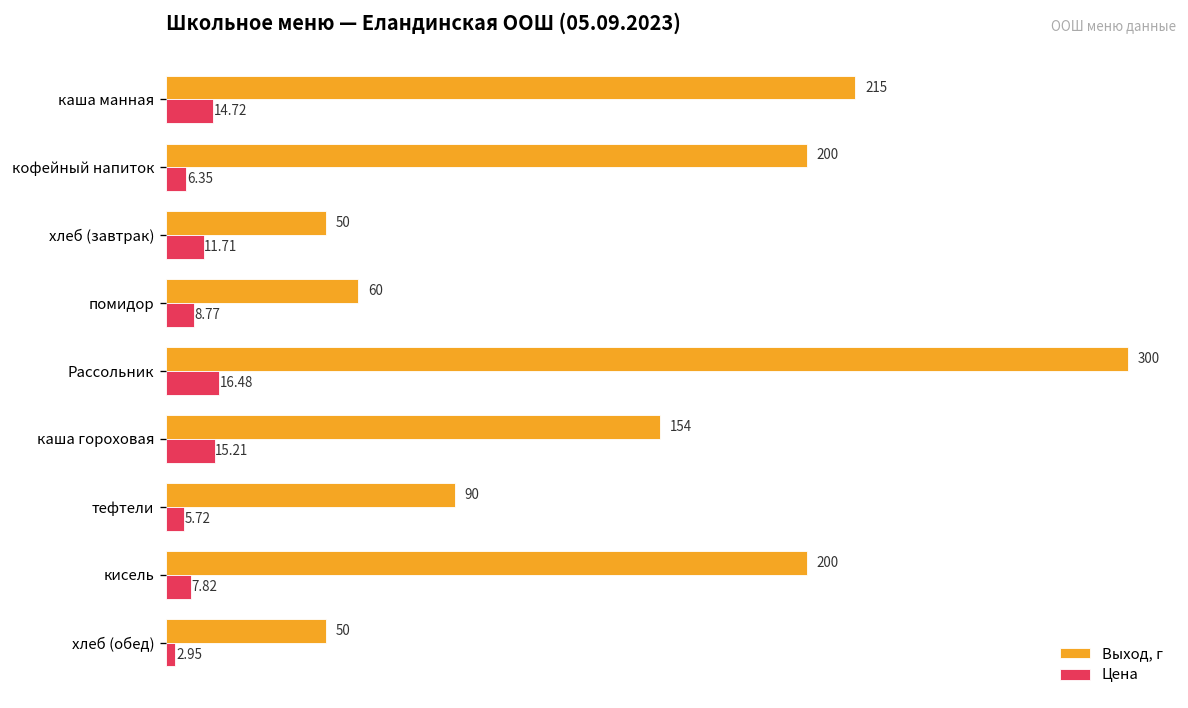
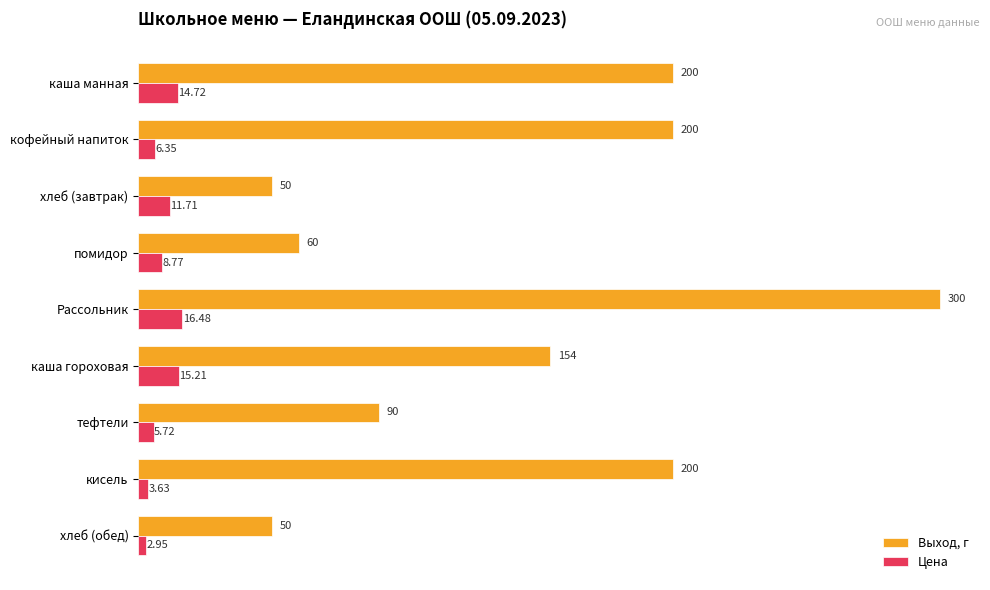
Выход, г, каша манная: 215 -> 200
Цена, кисель: 7.82 -> 3.63
